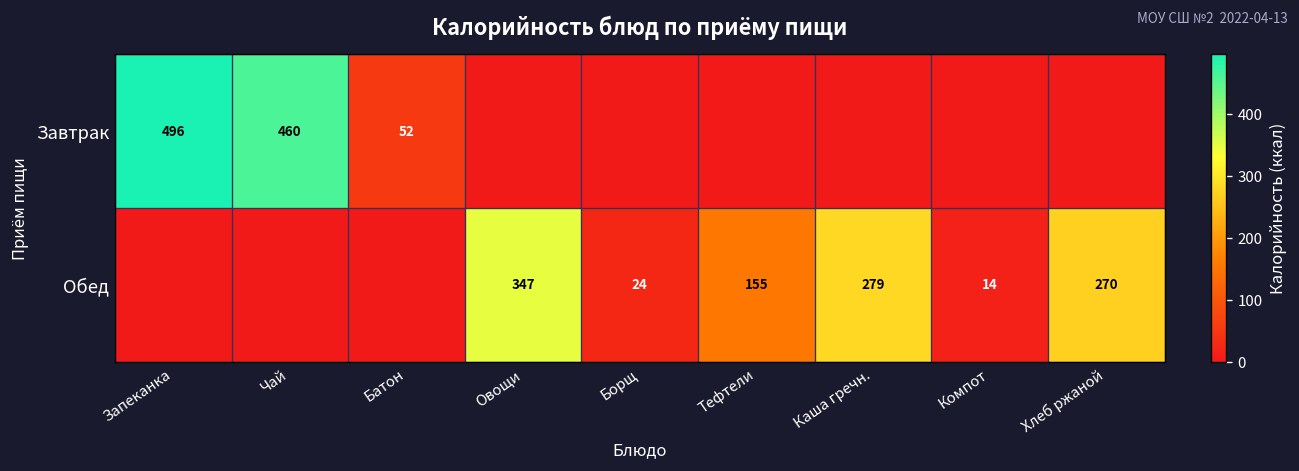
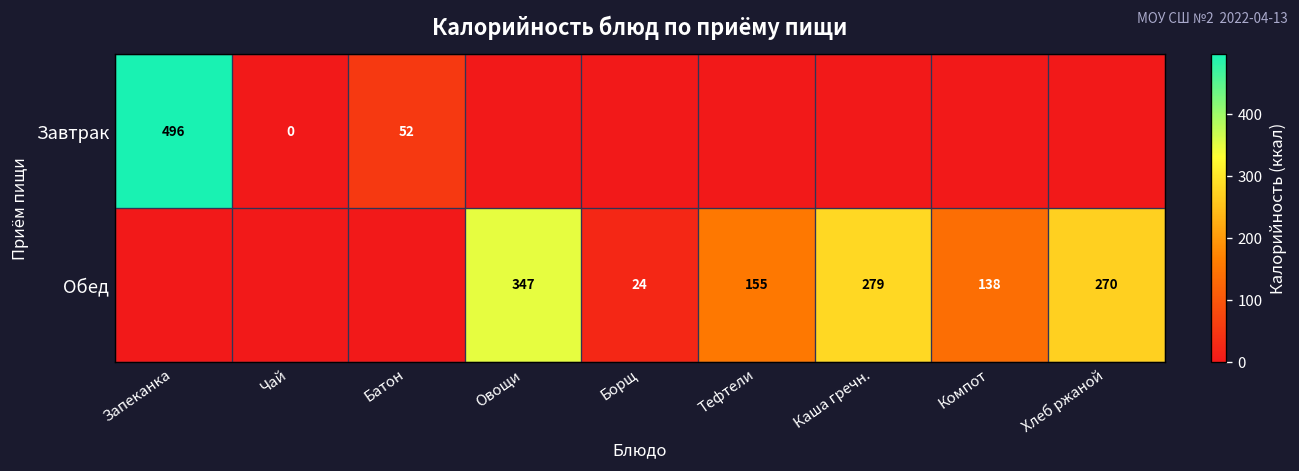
Завтрак, Чай: 460 -> 0
Обед, Компот: 14 -> 138
